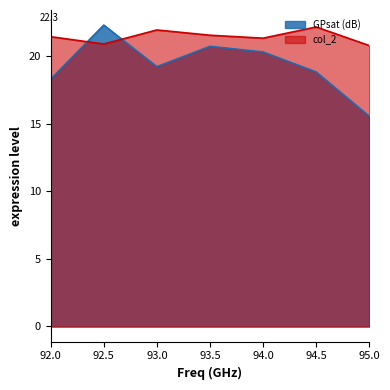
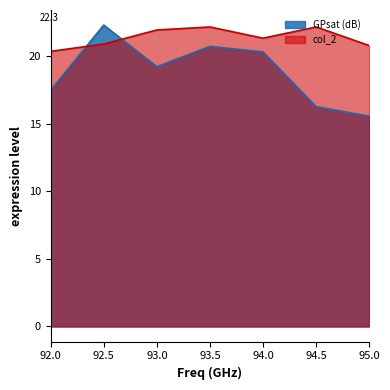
GPsat (dB), 92.0: 18.3 -> 17.5
col_2, 92.0: 21.4 -> 20.4
col_2, 93.5: 21.6 -> 22.2
GPsat (dB), 94.5: 18.8 -> 16.3
